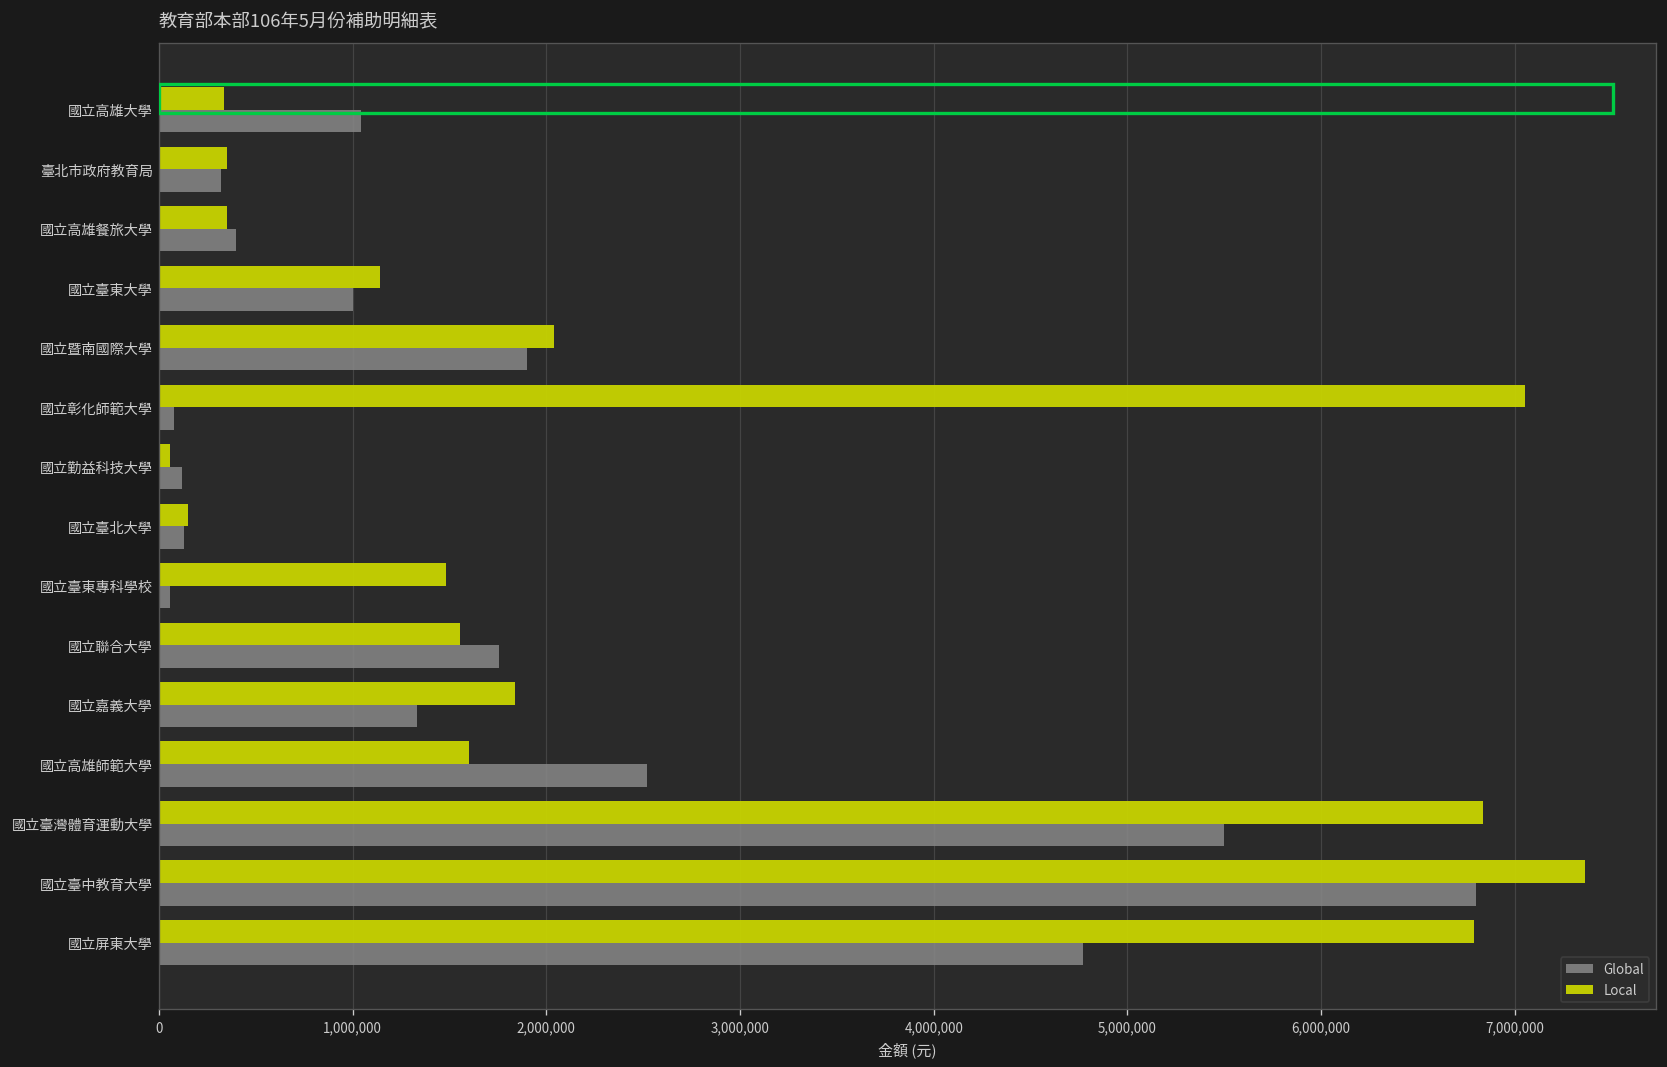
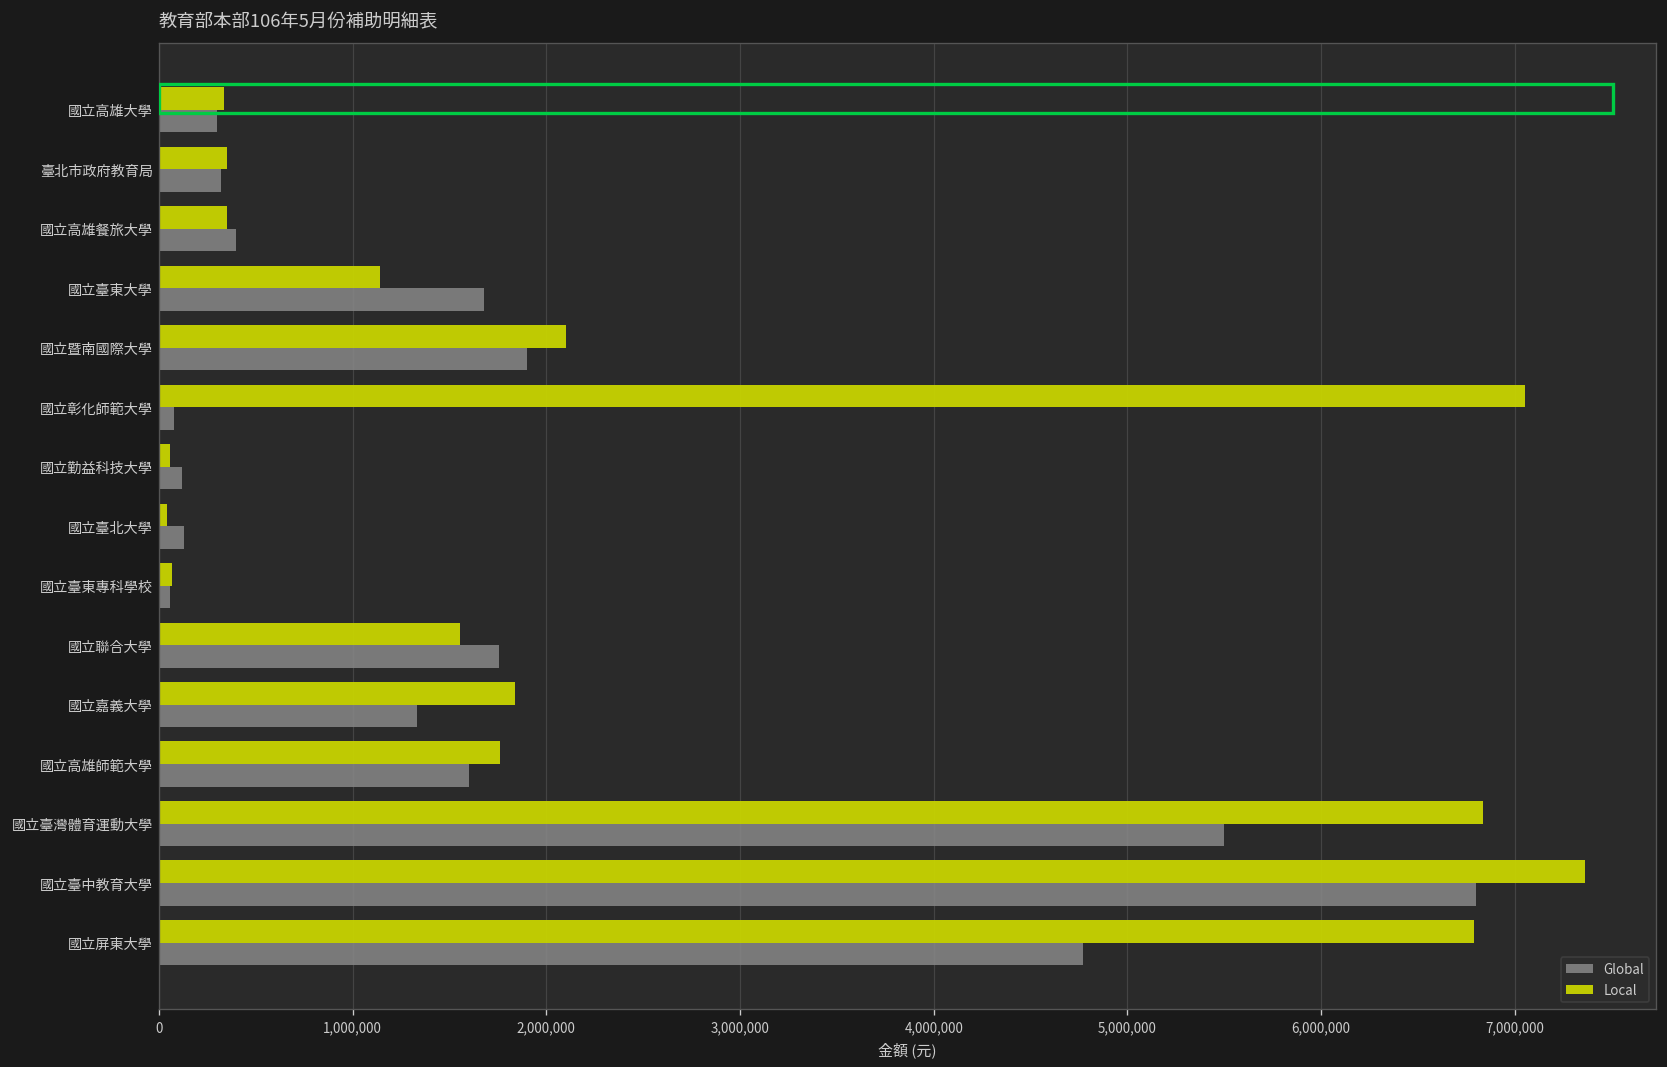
Global, 國立高雄大學: 1,040,000 -> 300,000
Global, 國立臺東大學: 1,000,000 -> 1,680,000
Local, 國立暨南國際大學: 2,040,000 -> 2,100,000
Local, 國立臺北大學: 150,000 -> 40,000
Local, 國立臺東專科學校: 1,480,000 -> 70,000
Local, 國立高雄師範大學: 1,600,000 -> 1,760,000
Global, 國立高雄師範大學: 2,520,000 -> 1,600,000
